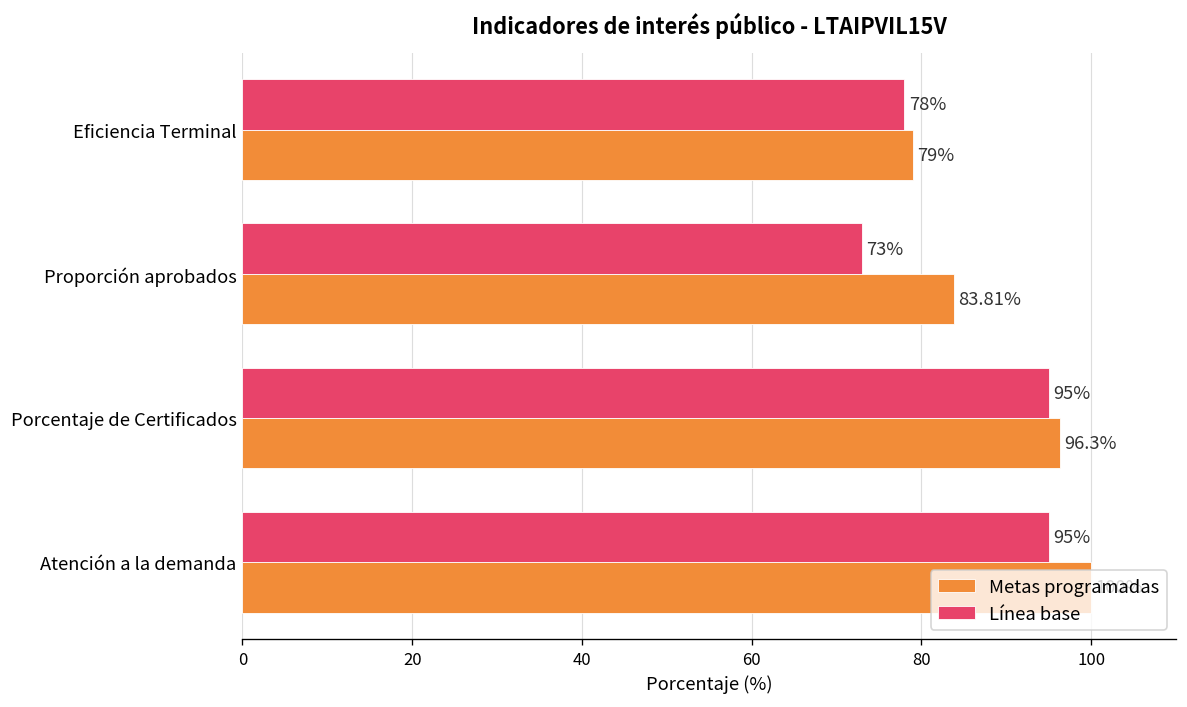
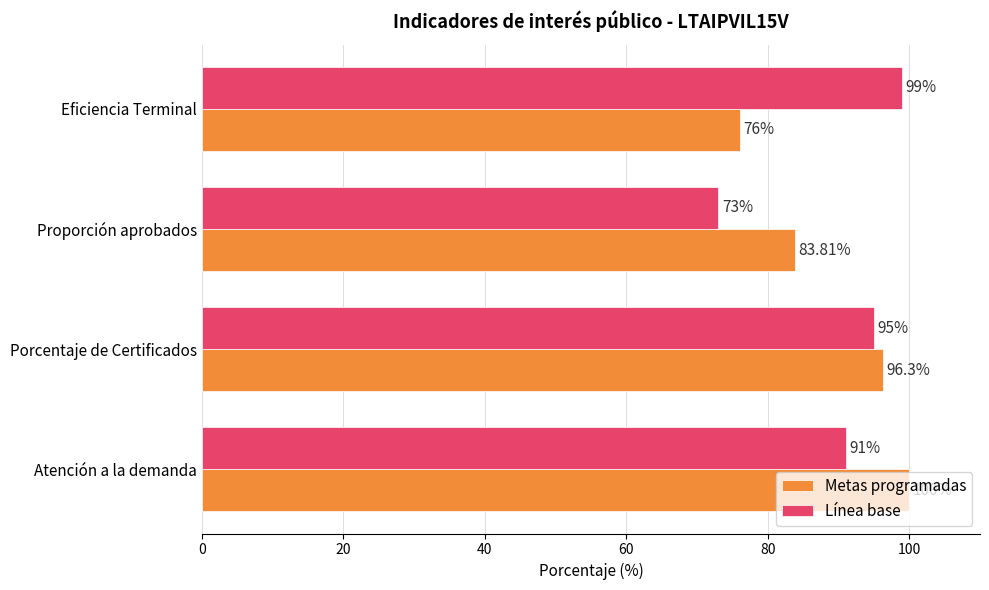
Línea base, Eficiencia Terminal: 78% -> 99%
Metas programadas, Eficiencia Terminal: 79% -> 76%
Línea base, Atención a la demanda: 95% -> 91%
